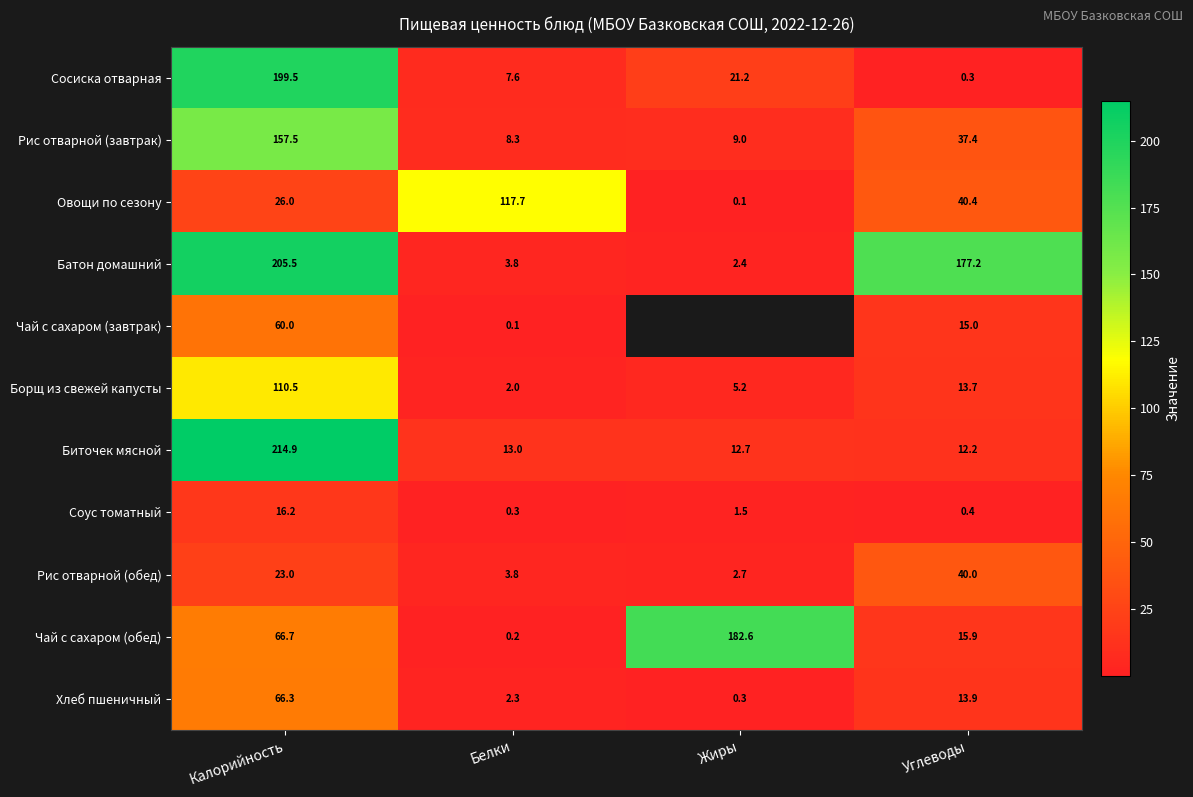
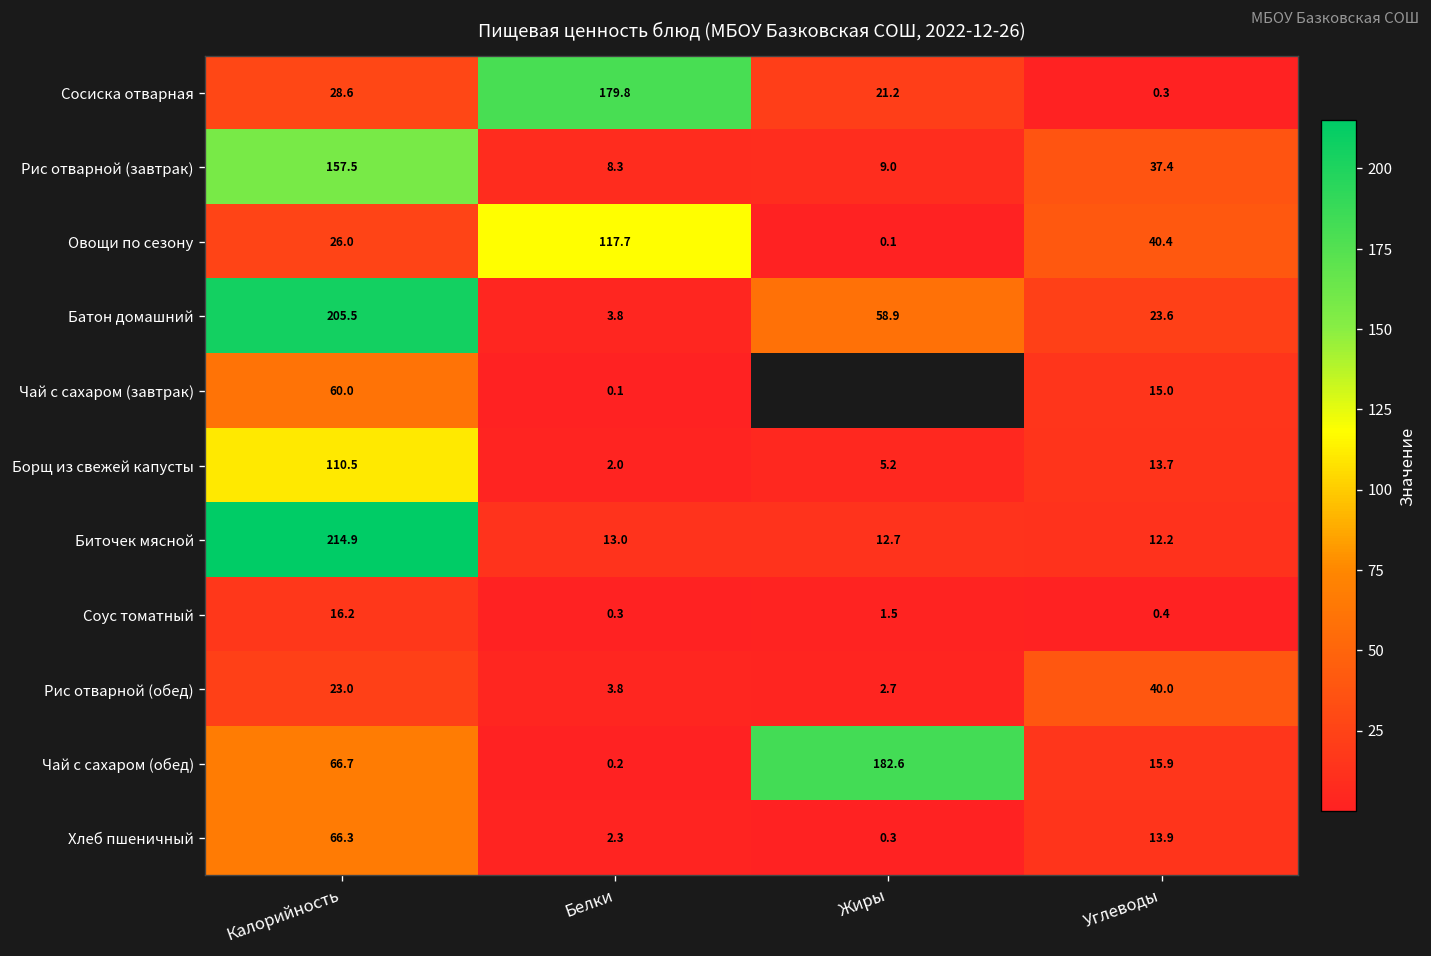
Сосиска отварная, Калорийность: 199.5 -> 28.6
Сосиска отварная, Белки: 7.6 -> 179.8
Батон домашний, Жиры: 2.4 -> 58.9
Батон домашний, Углеводы: 177.2 -> 23.6
